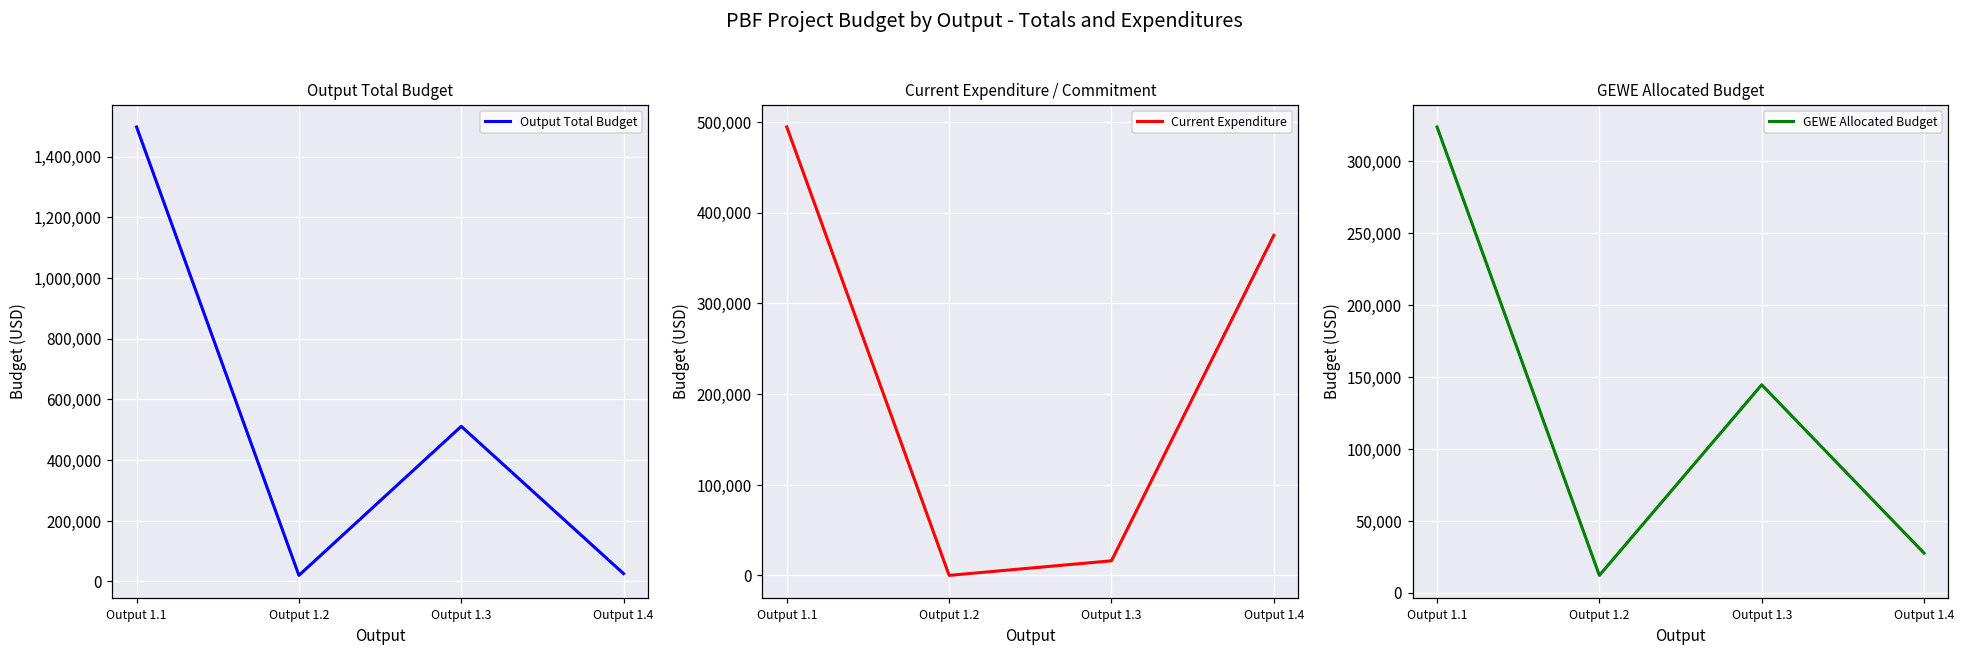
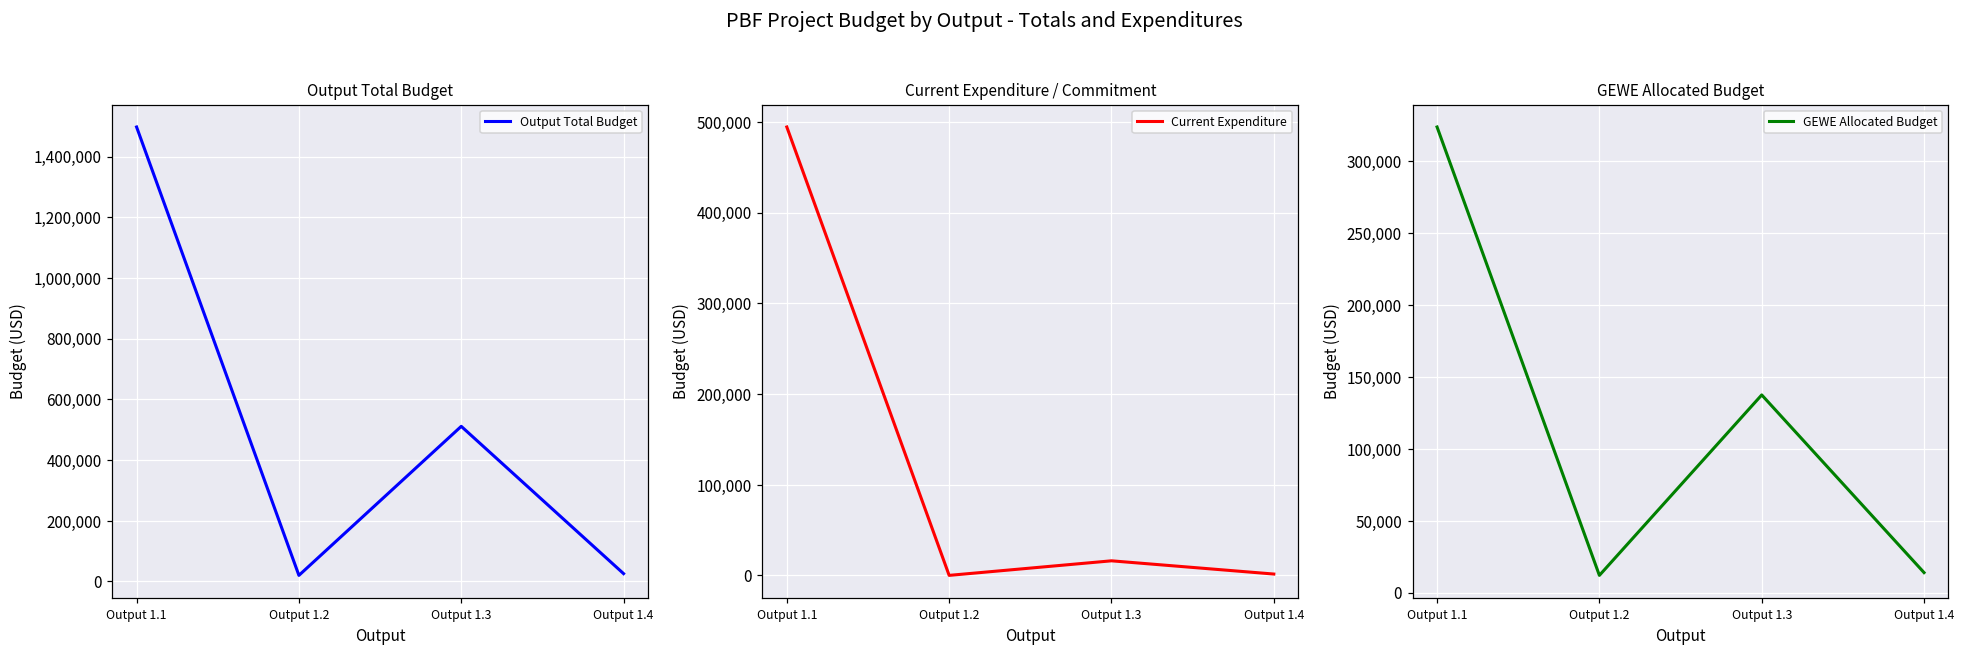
Current Expenditure / Commitment, Output 1.4: 370,000 -> 0
GEWE Allocated Budget, Output 1.3: 145,000 -> 138,000
GEWE Allocated Budget, Output 1.4: 28,000 -> 14,000
